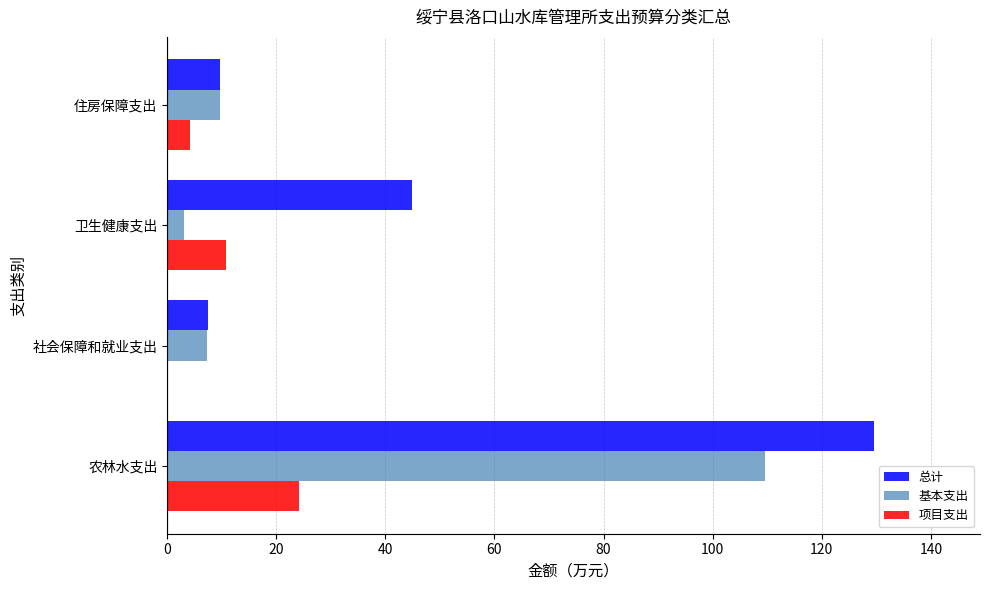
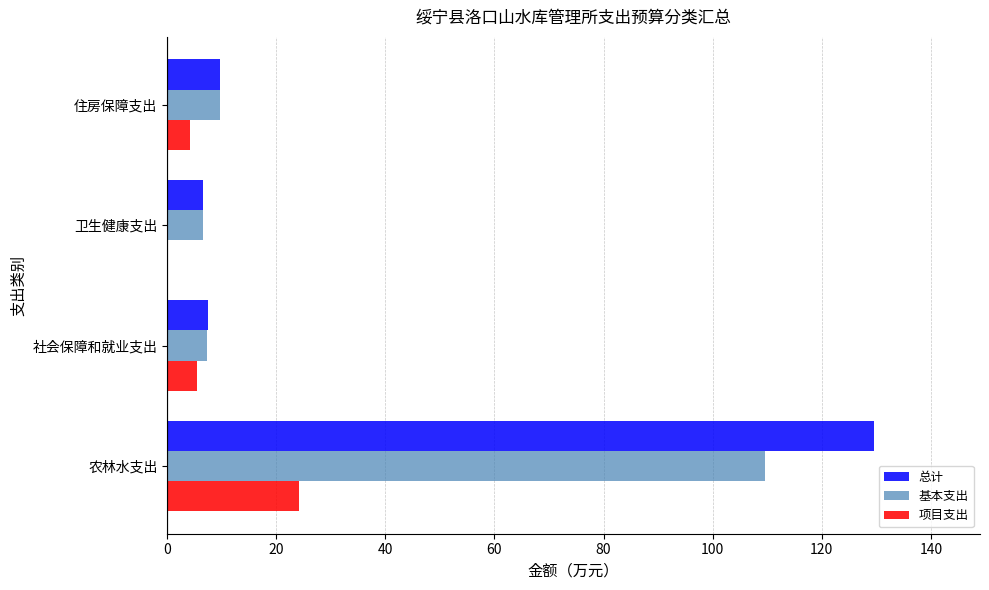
总计, 卫生健康支出: 45 -> 7
基本支出, 卫生健康支出: 3 -> 7
项目支出, 卫生健康支出: 11 -> 0
项目支出, 社会保障和就业支出: 0 -> 6
